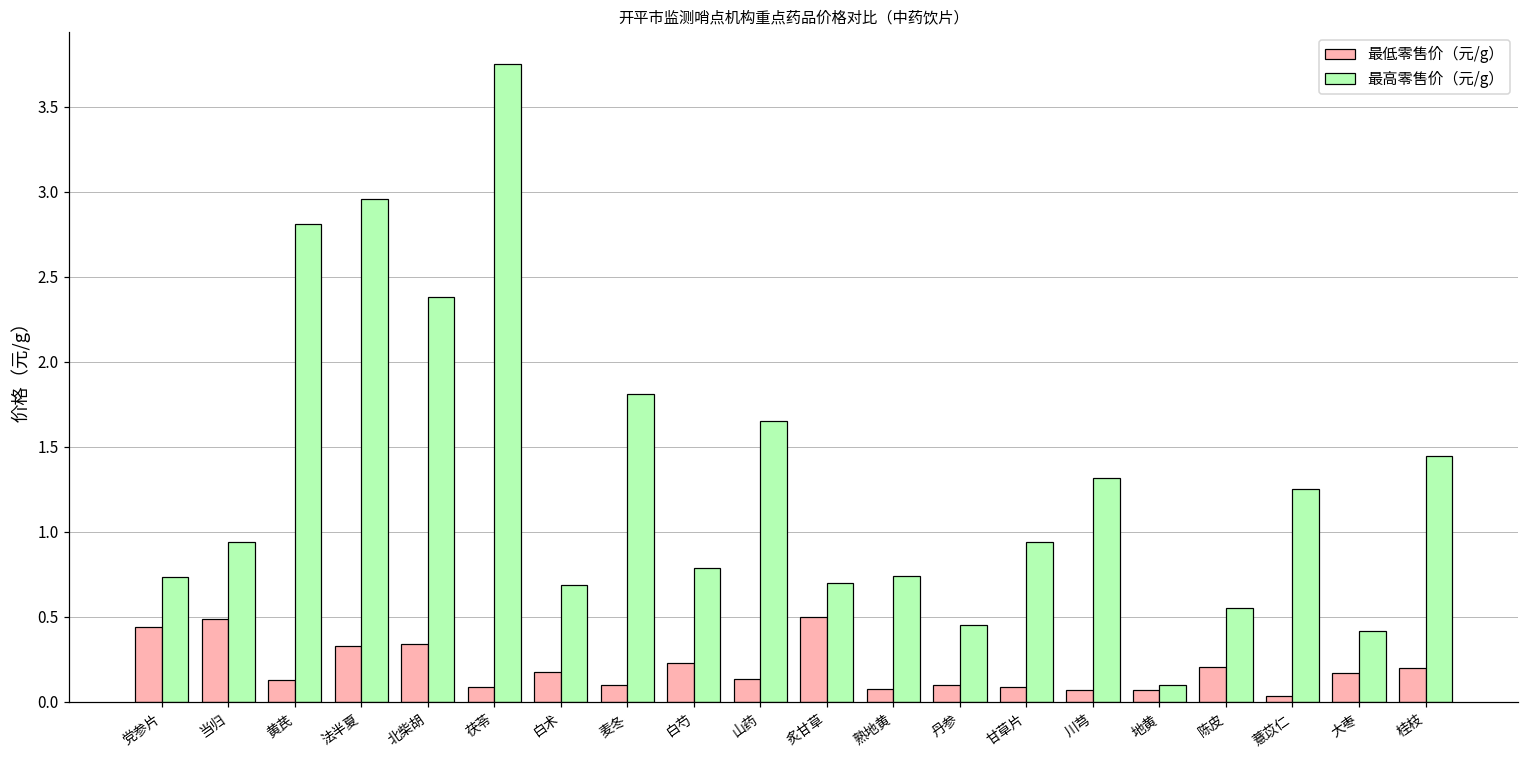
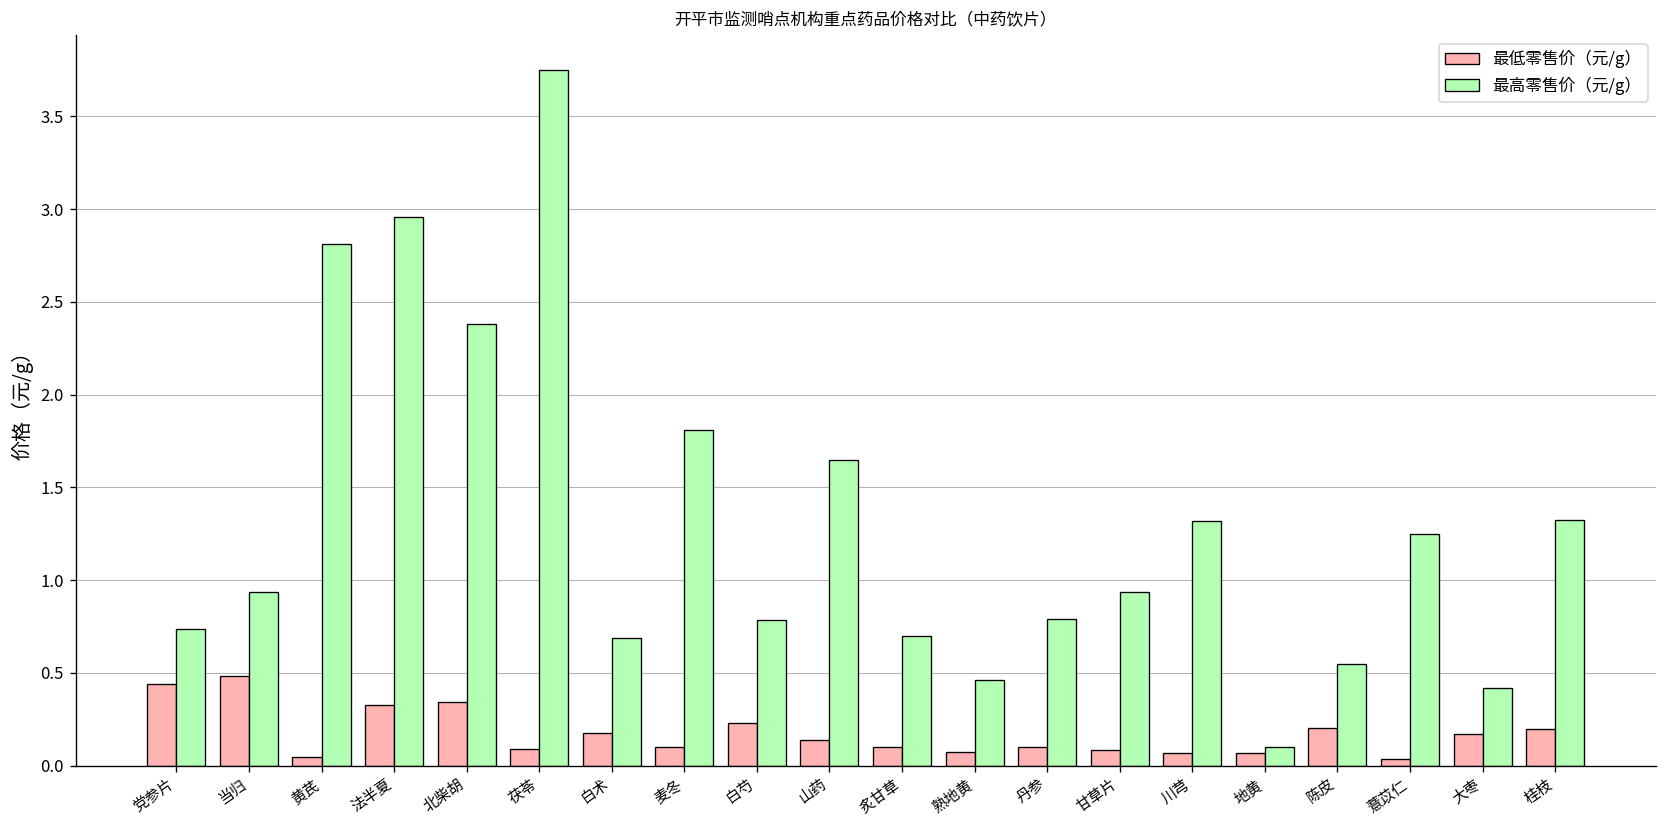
最低零售价（元/g）, 黄芪: 0.13 -> 0.05
最低零售价（元/g）, 炙甘草: 0.5 -> 0.1
最高零售价（元/g）, 熟地黄: 0.74 -> 0.46
最高零售价（元/g）, 丹参: 0.45 -> 0.79
最高零售价（元/g）, 桂枝: 1.44 -> 1.33
